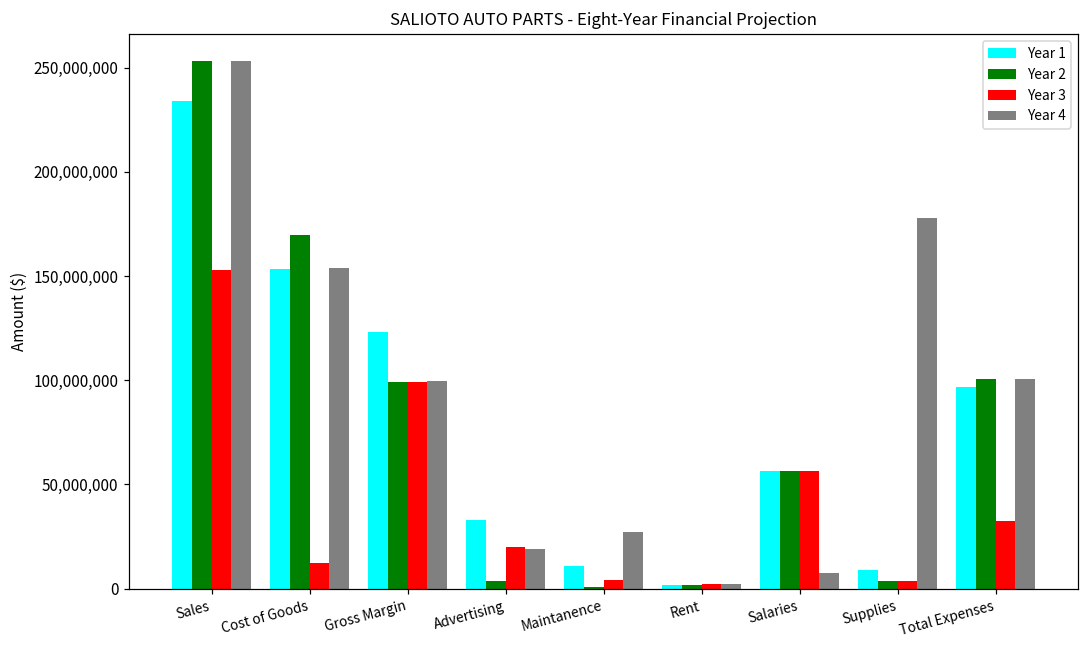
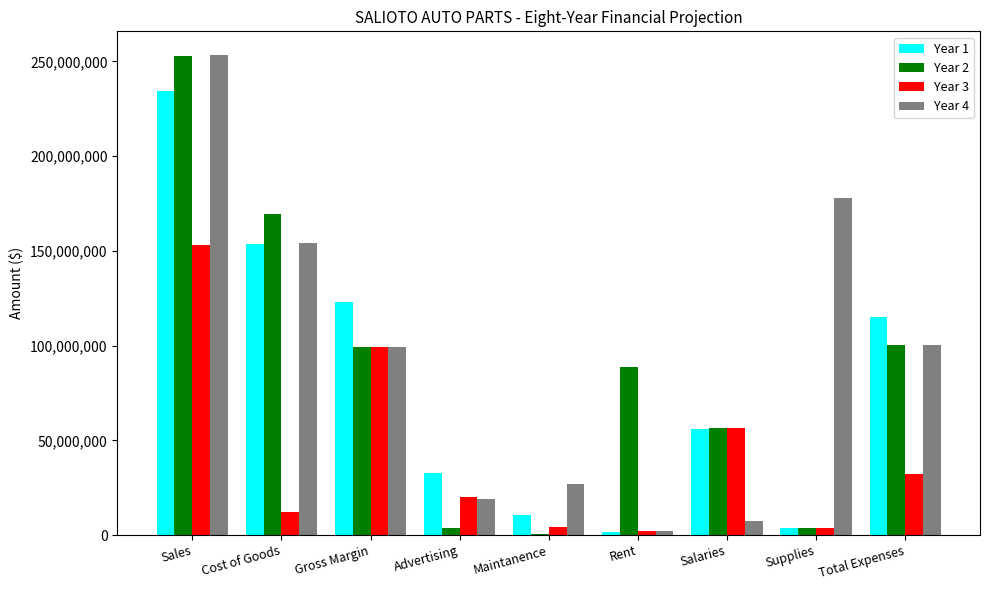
Year 2, Rent: 2,000,000 -> 89,000,000
Year 1, Supplies: 9,000,000 -> 4,000,000
Year 1, Total Expenses: 96,000,000 -> 115,000,000
